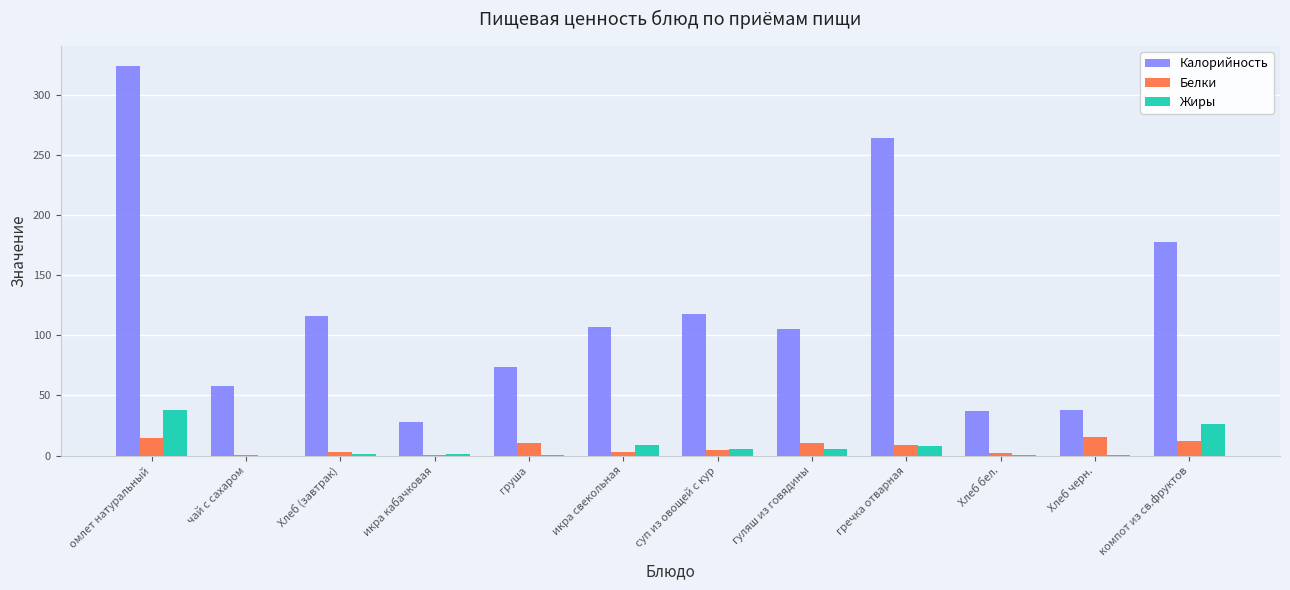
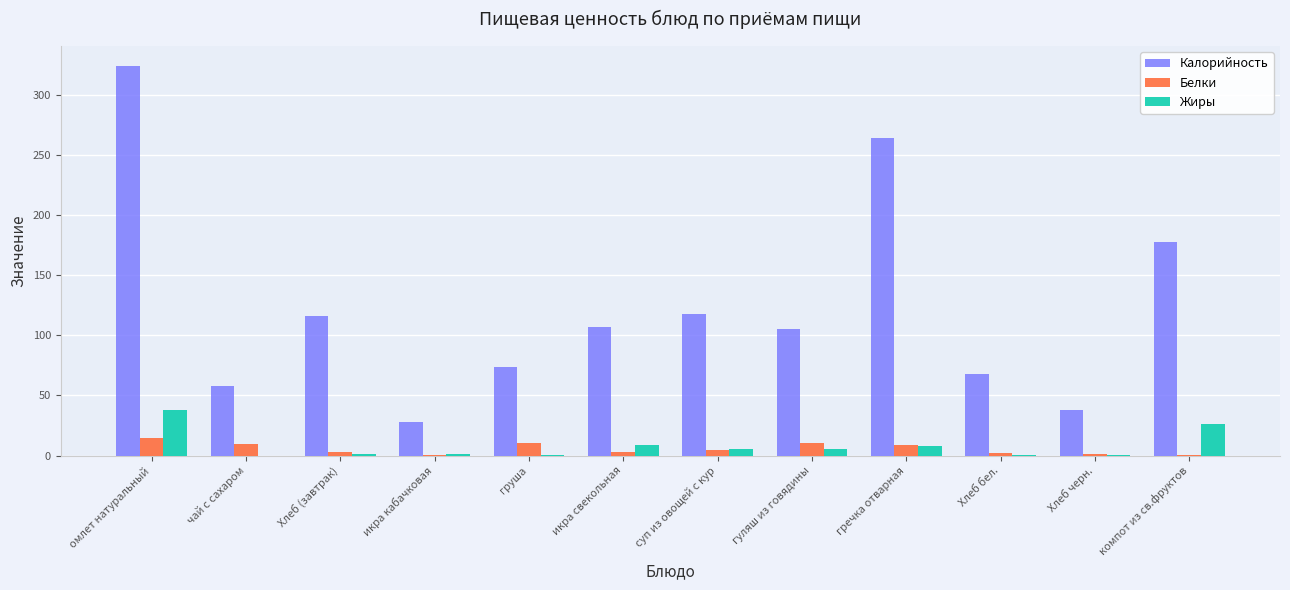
Белки, чай с сахаром: 0 -> 10
Калорийность, Хлеб бел.: 37 -> 68
Белки, Хлеб черн.: 15 -> 1
Белки, компот из св.фруктов: 12 -> 1
